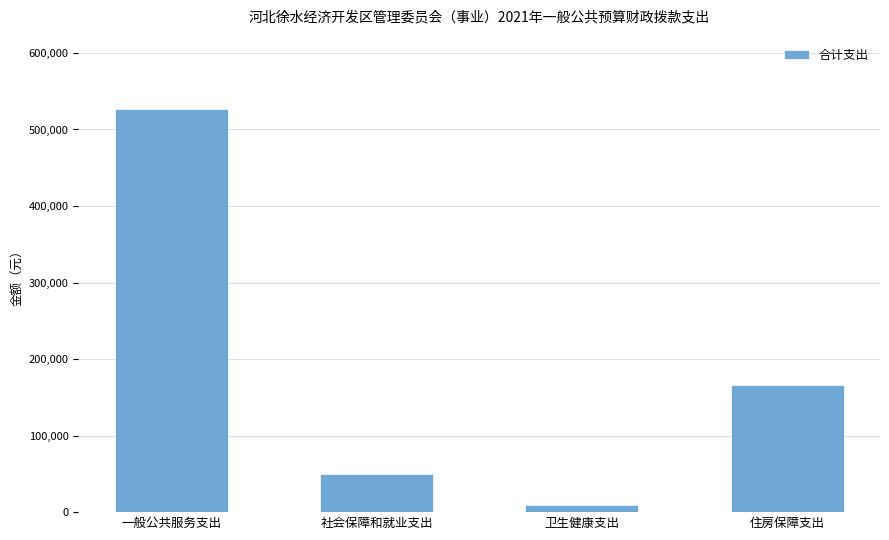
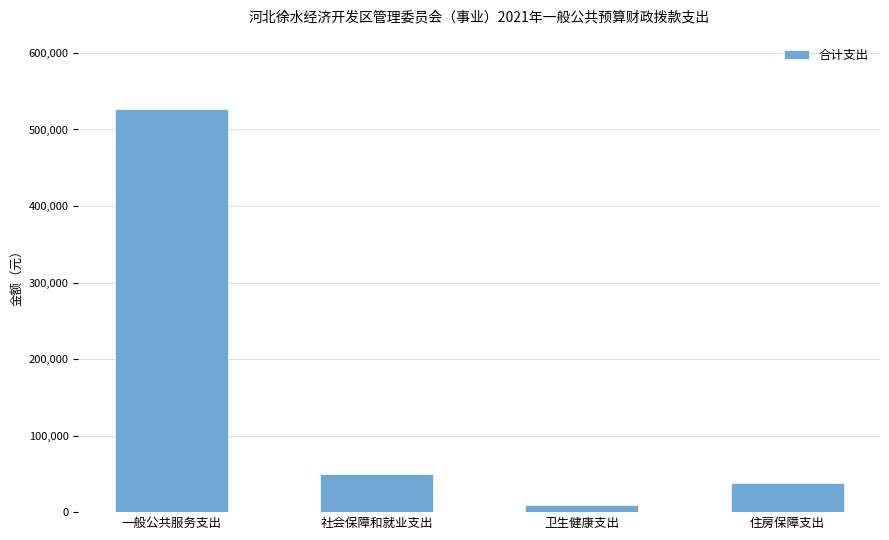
住房保障支出: 170,000 -> 40,000
